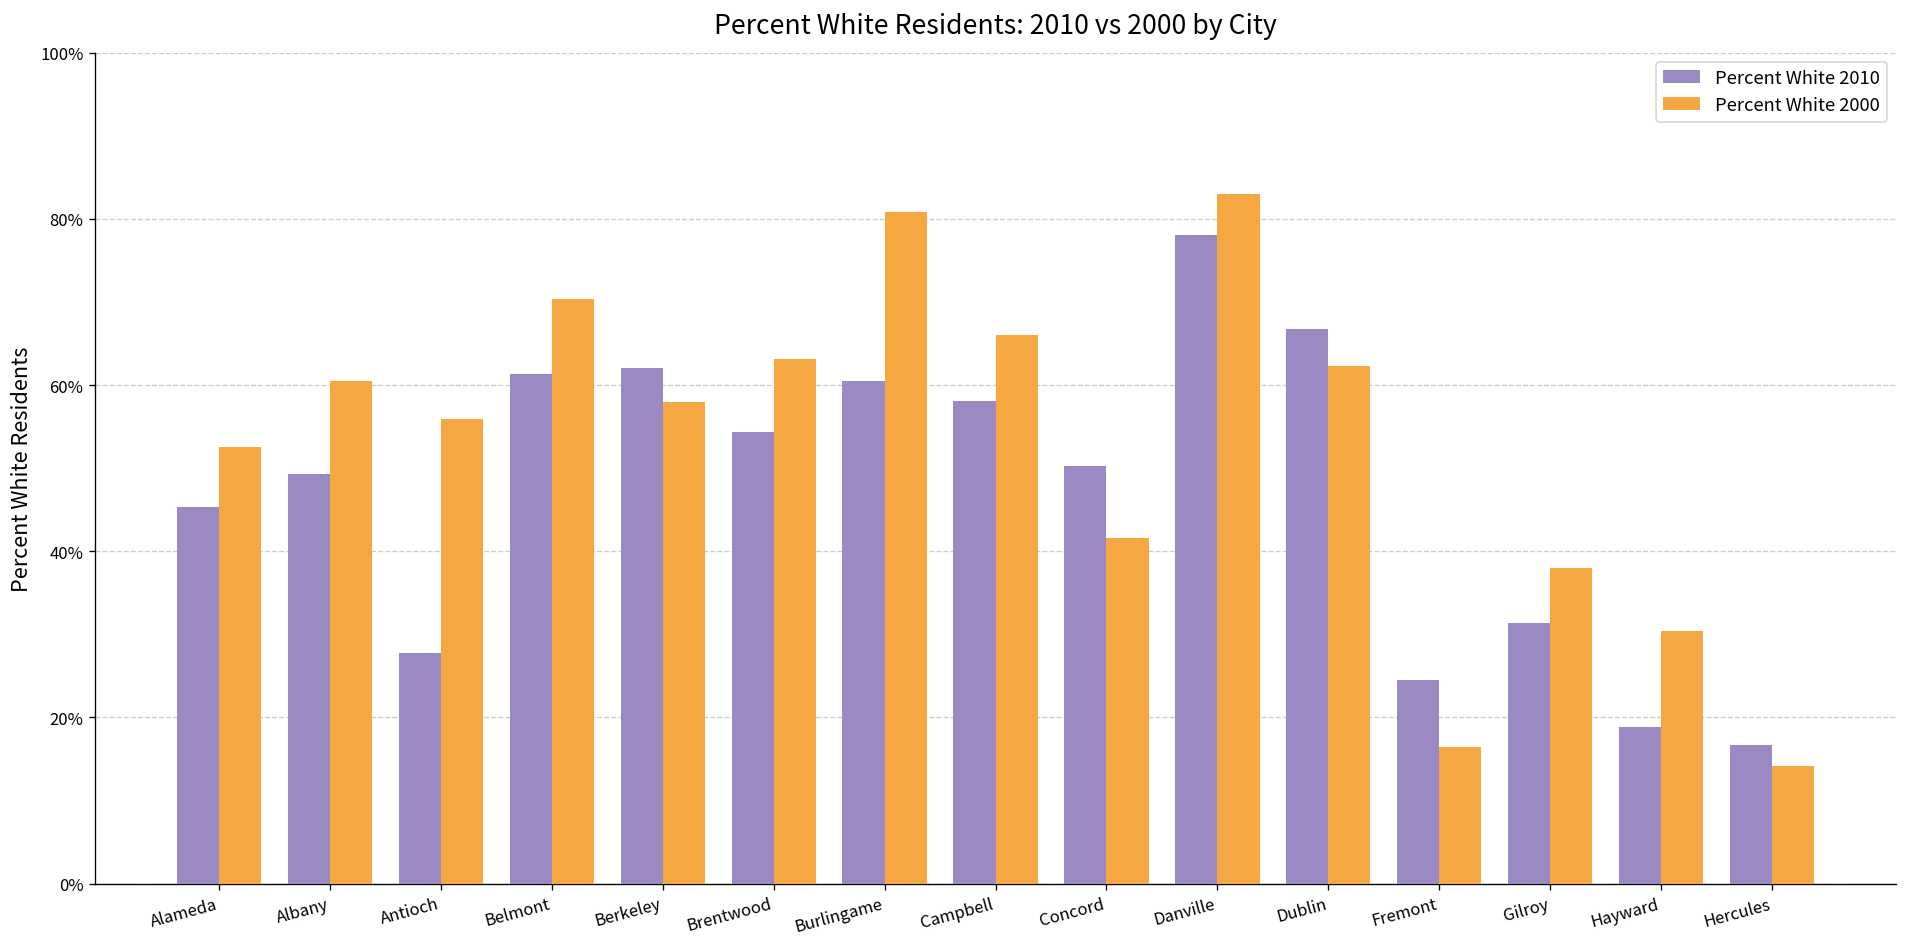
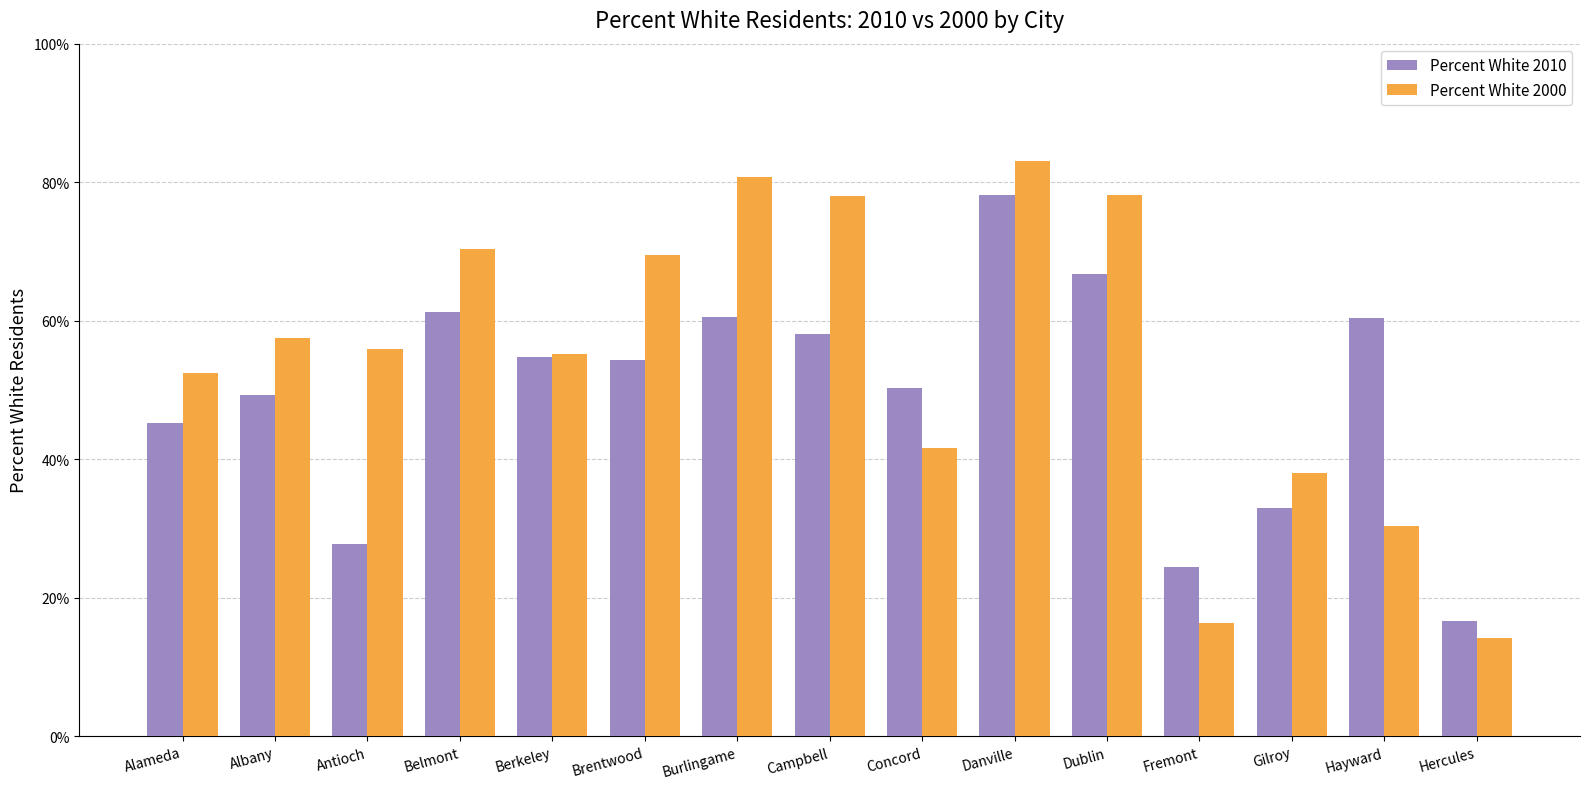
Percent White 2000, Albany: 61% -> 57%
Percent White 2010, Berkeley: 62% -> 55%
Percent White 2000, Berkeley: 58% -> 55%
Percent White 2000, Brentwood: 63% -> 70%
Percent White 2000, Campbell: 66% -> 78%
Percent White 2000, Dublin: 62% -> 78%
Percent White 2010, Gilroy: 31% -> 33%
Percent White 2010, Hayward: 19% -> 60%
